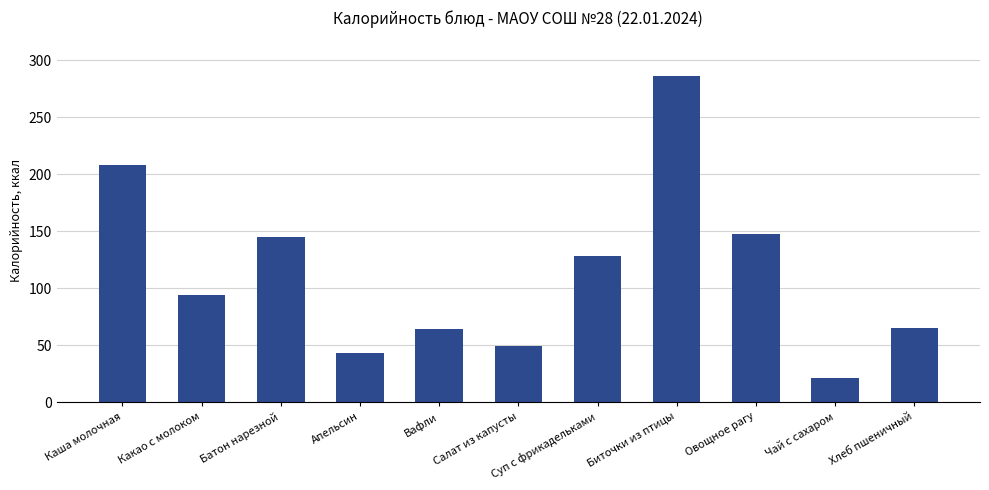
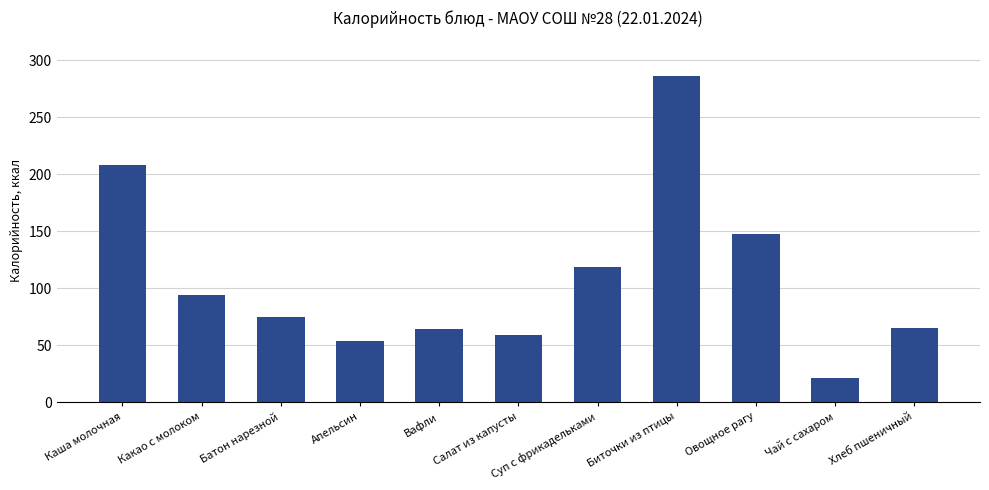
Батон нарезной: 145 -> 75
Апельсин: 43 -> 54
Салат из капусты: 49 -> 59
Суп с фрикадельками: 128 -> 119
